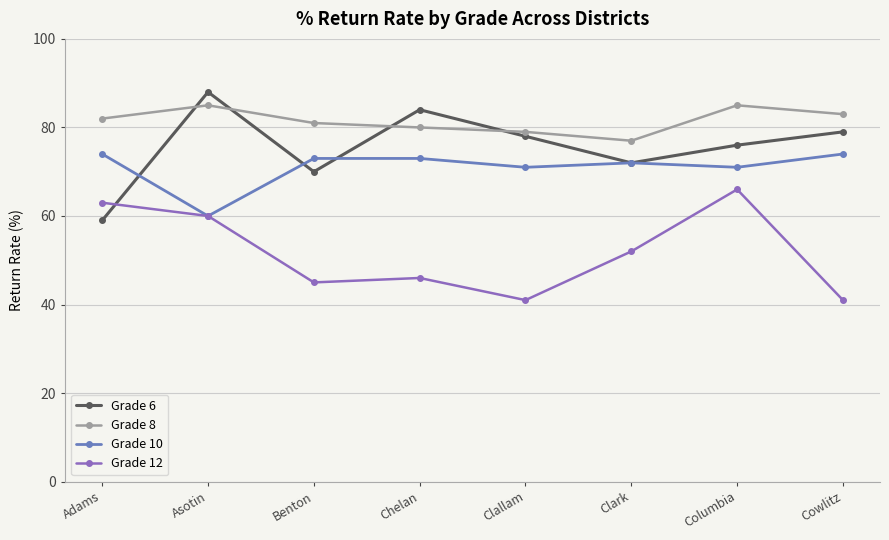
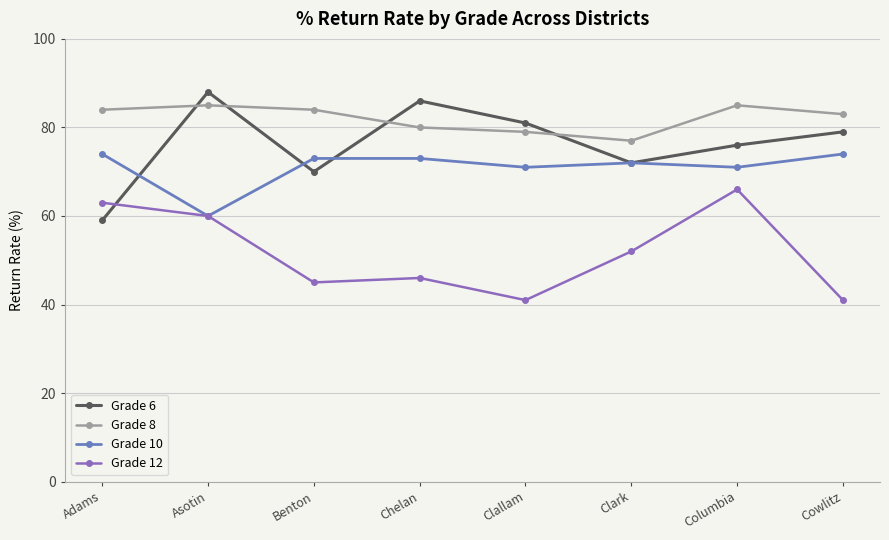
Grade 8, Adams: 82 -> 84
Grade 8, Benton: 81 -> 84
Grade 6, Chelan: 84 -> 86
Grade 6, Clallam: 78 -> 81
